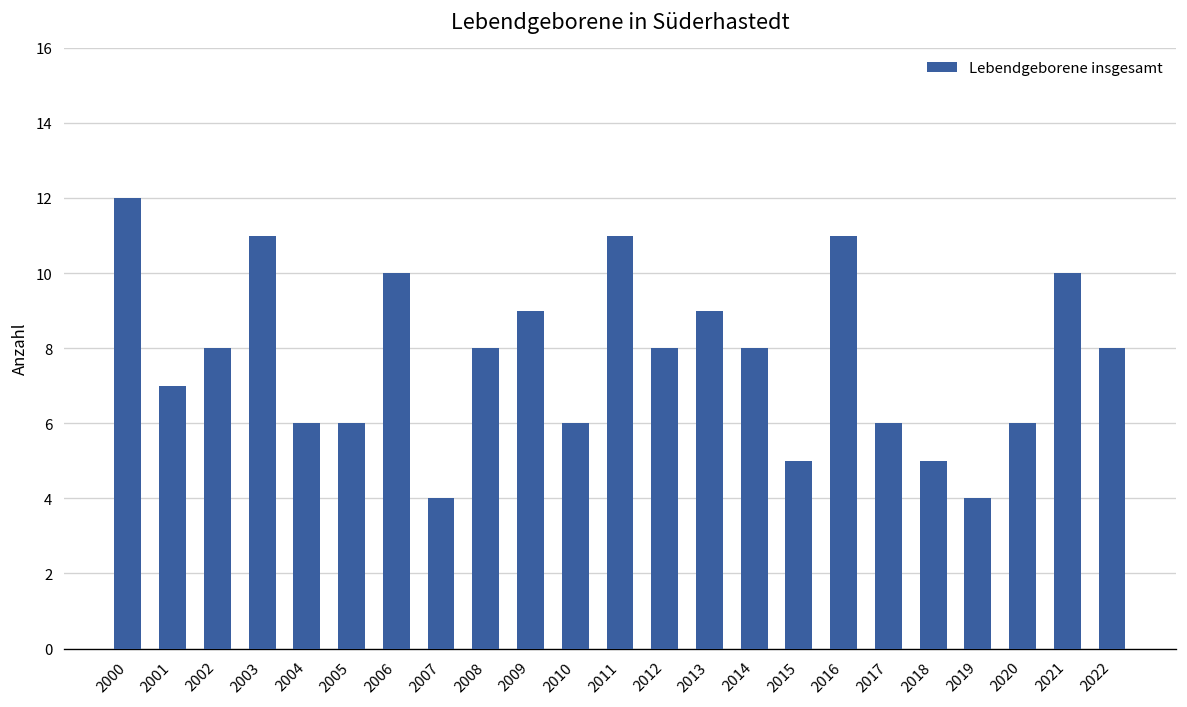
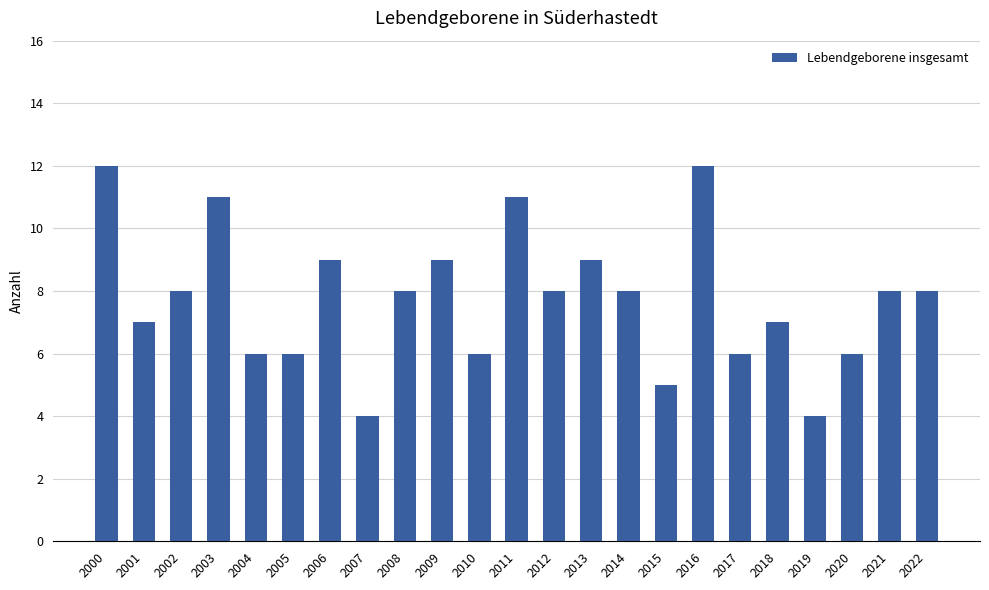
2006: 10 -> 9
2016: 11 -> 12
2018: 5 -> 7
2021: 10 -> 8
